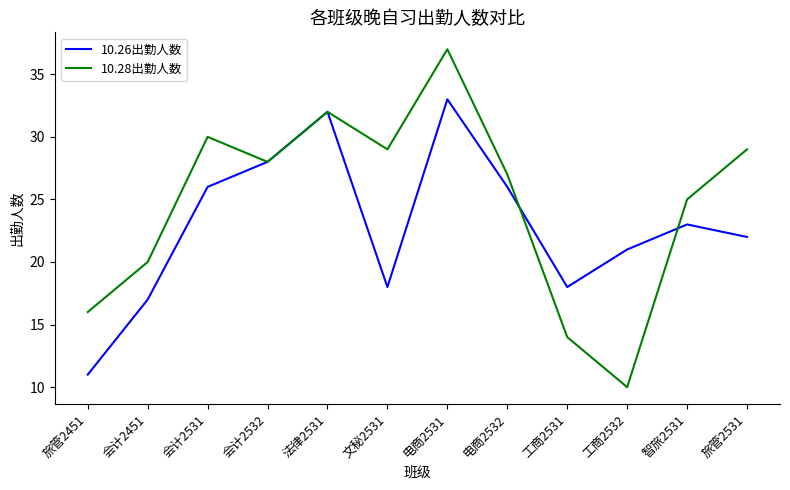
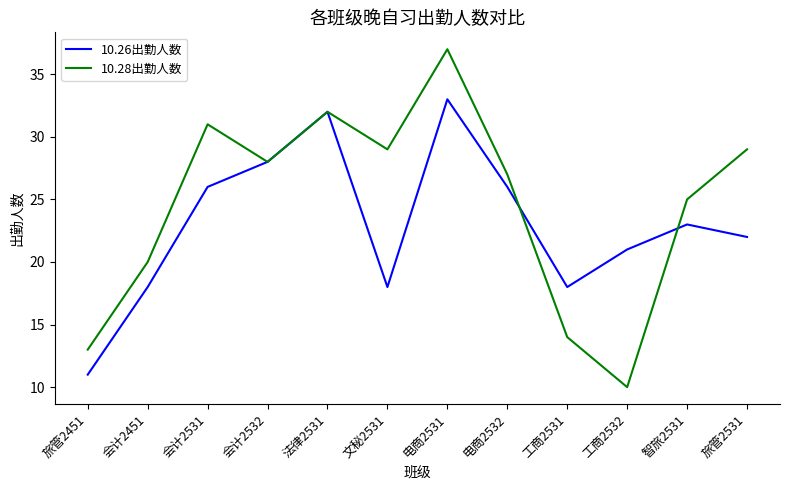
10.28出勤人数, 旅管2451: 16 -> 13
10.26出勤人数, 会计2451: 17 -> 18
10.28出勤人数, 会计2531: 30 -> 31
